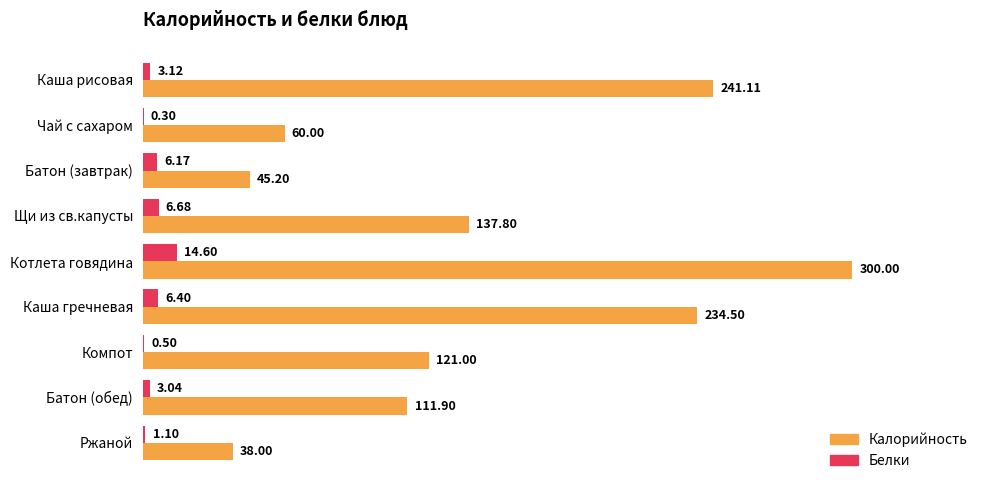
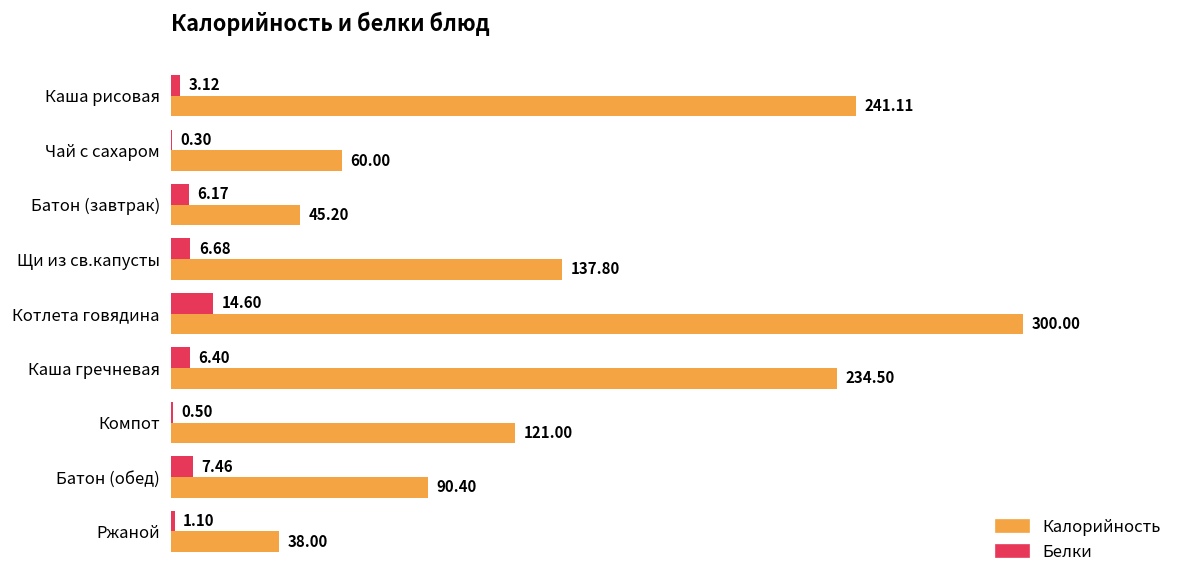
Белки, Батон (обед): 3.04 -> 7.46
Калорийность, Батон (обед): 111.90 -> 90.40
